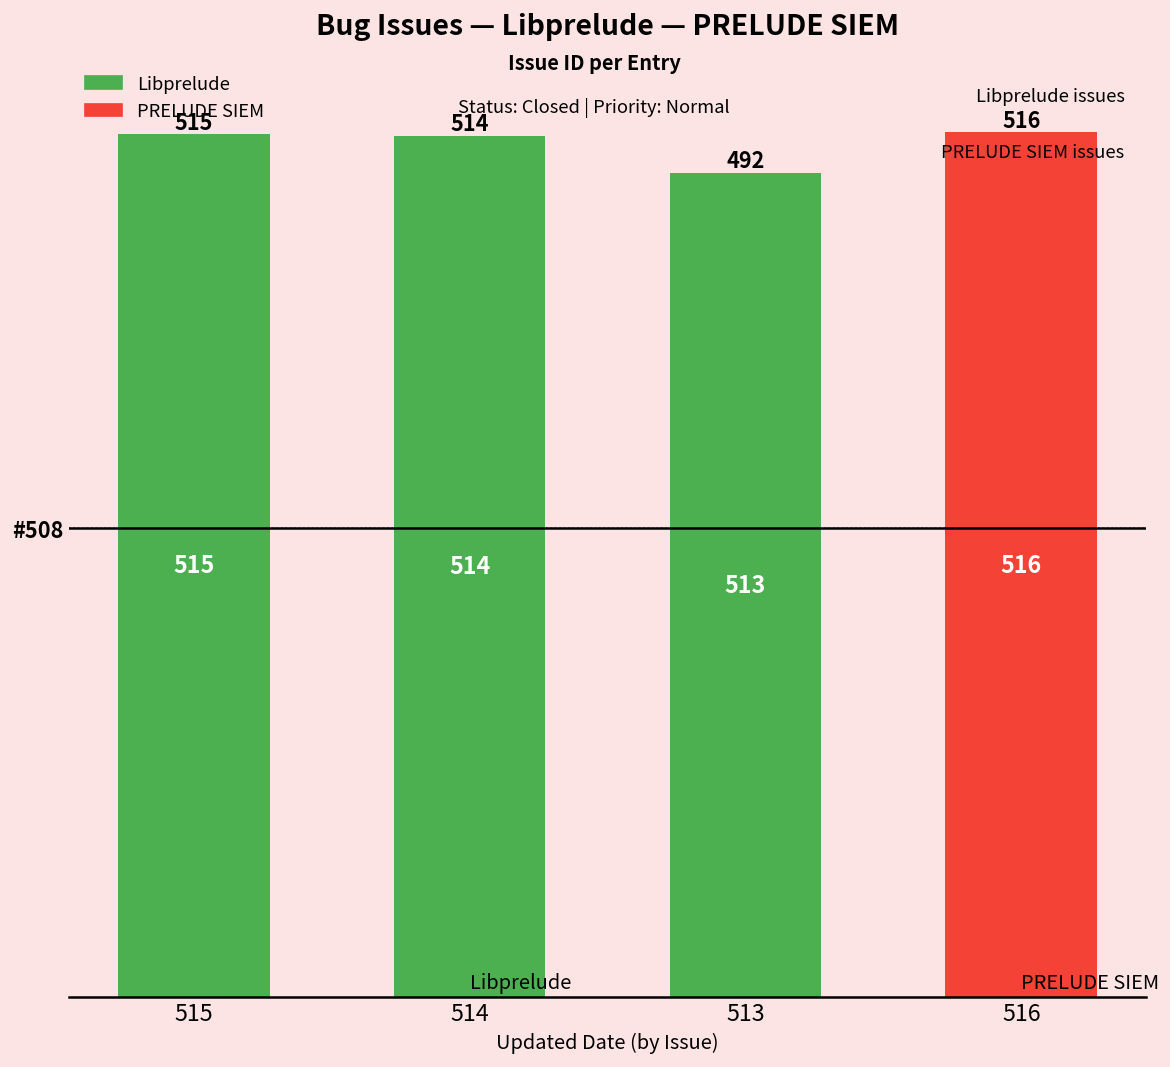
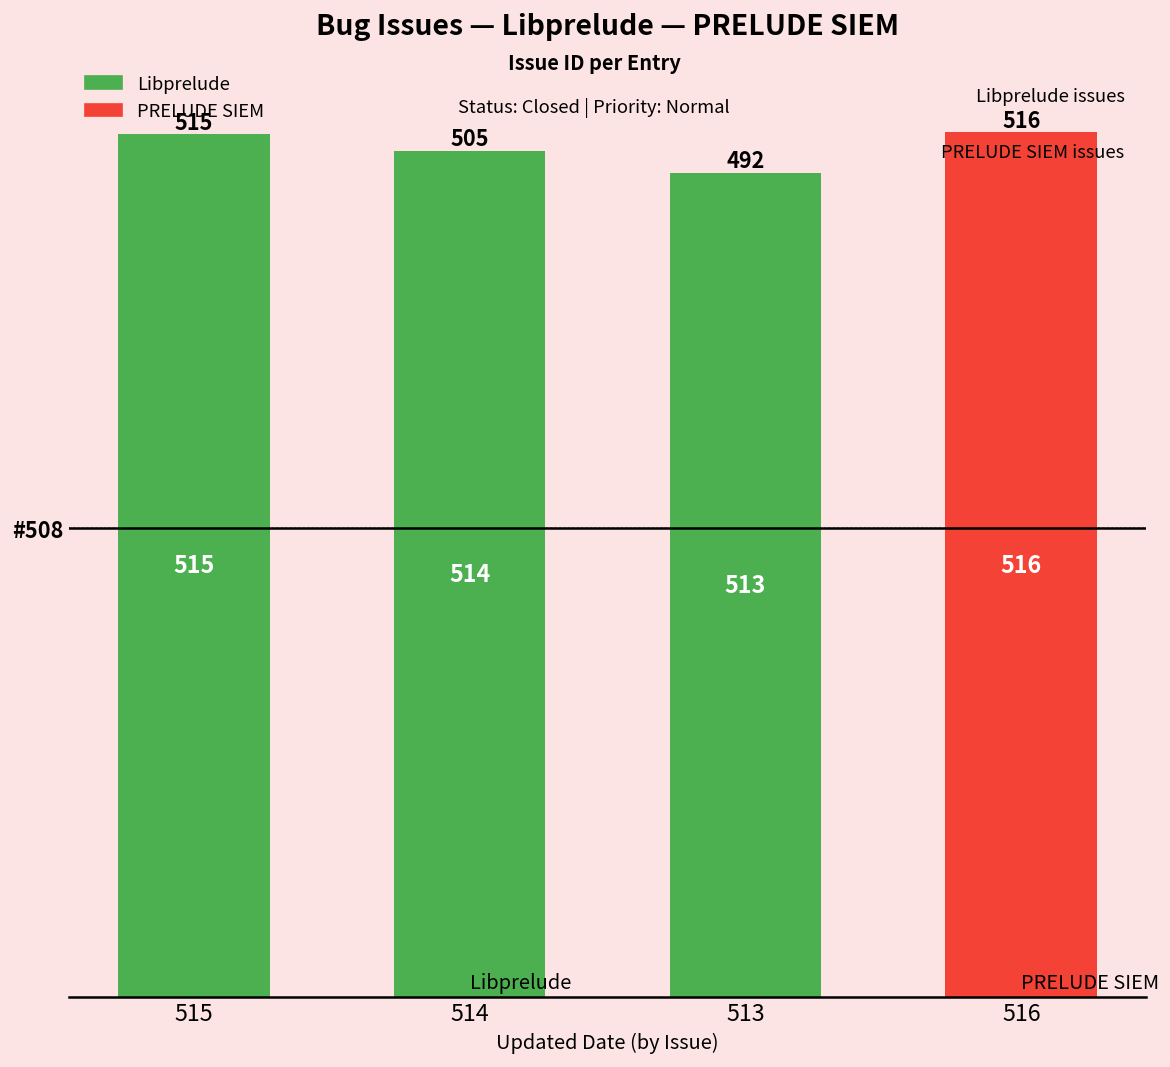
514: 514 -> 505
